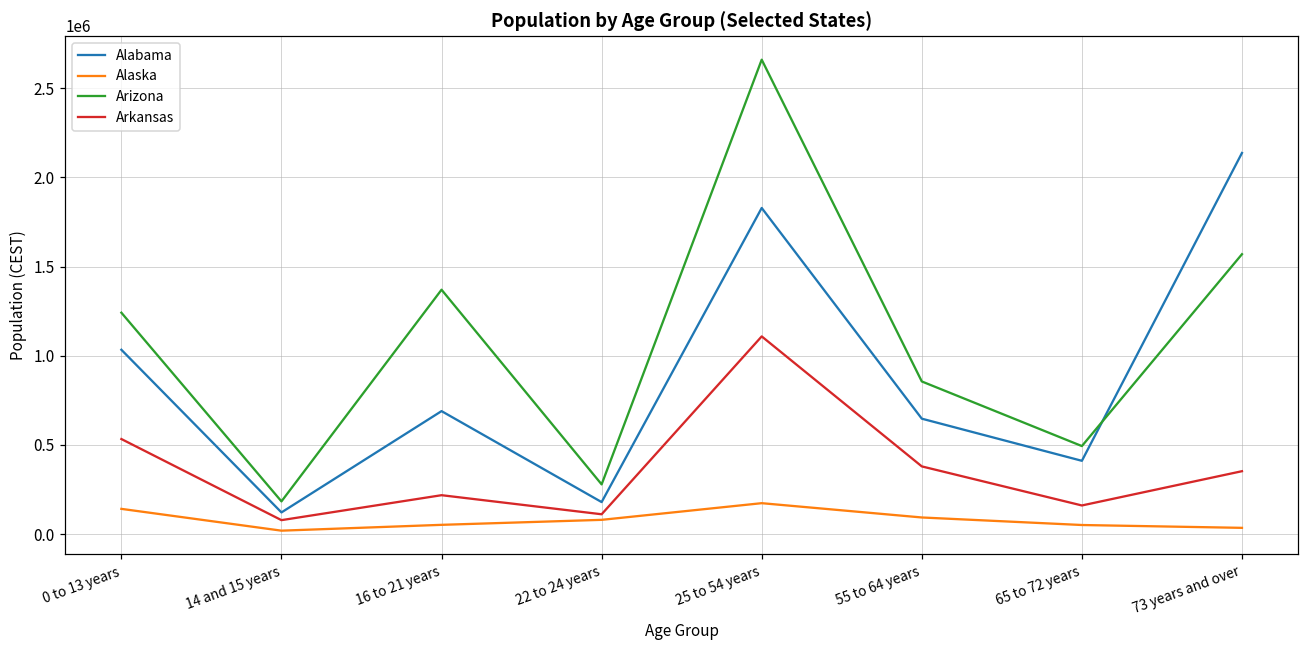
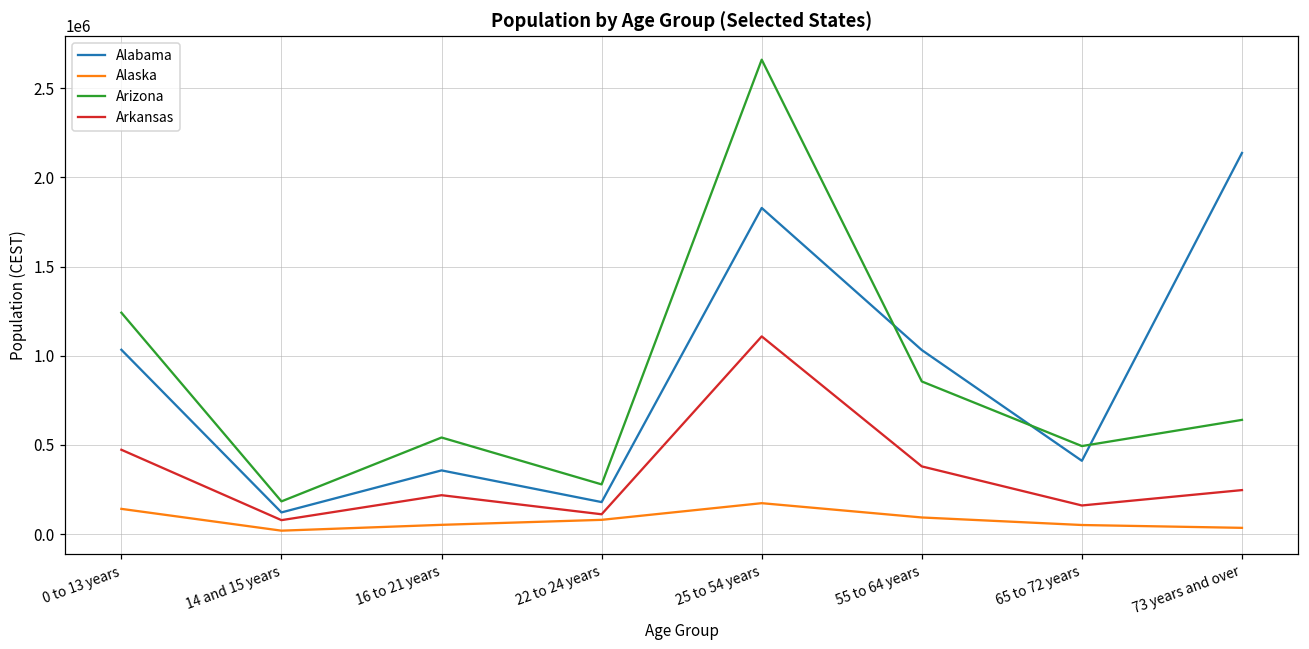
Arkansas, 0 to 13 years: 530000 -> 470000
Alabama, 16 to 21 years: 690000 -> 360000
Arizona, 16 to 21 years: 1370000 -> 540000
Alabama, 55 to 64 years: 650000 -> 1030000
Arizona, 73 years and over: 1570000 -> 640000
Arkansas, 73 years and over: 350000 -> 250000
